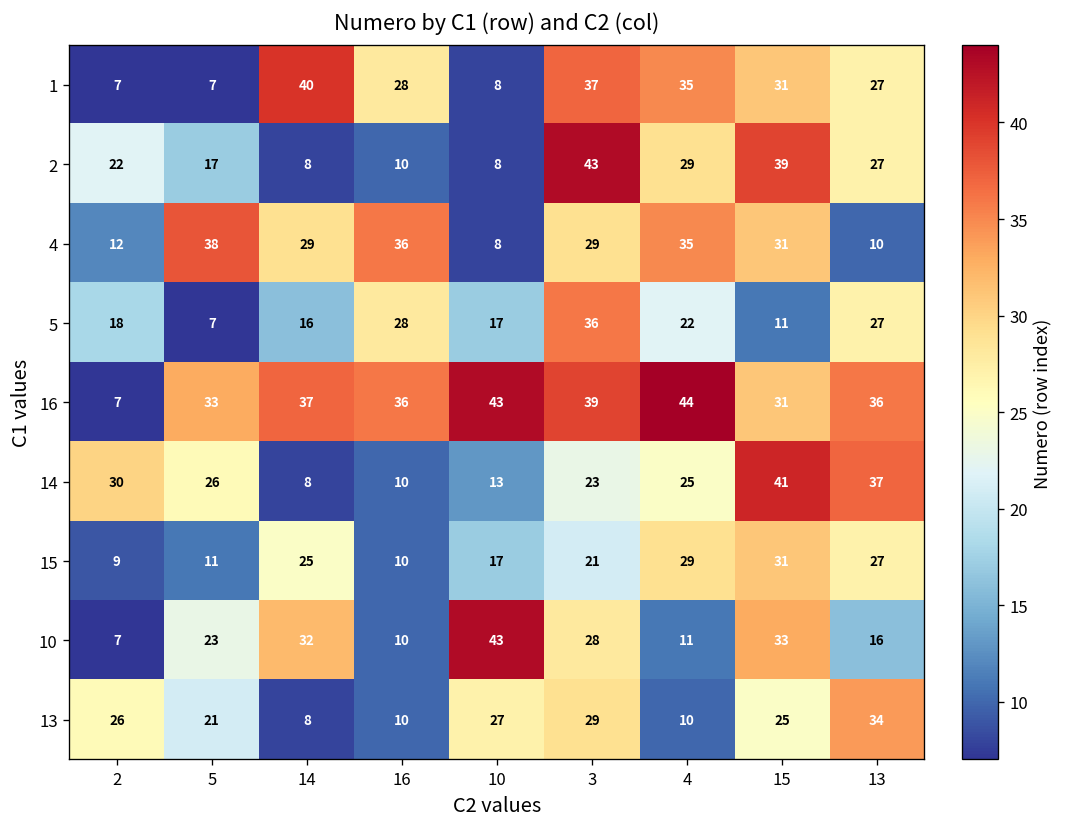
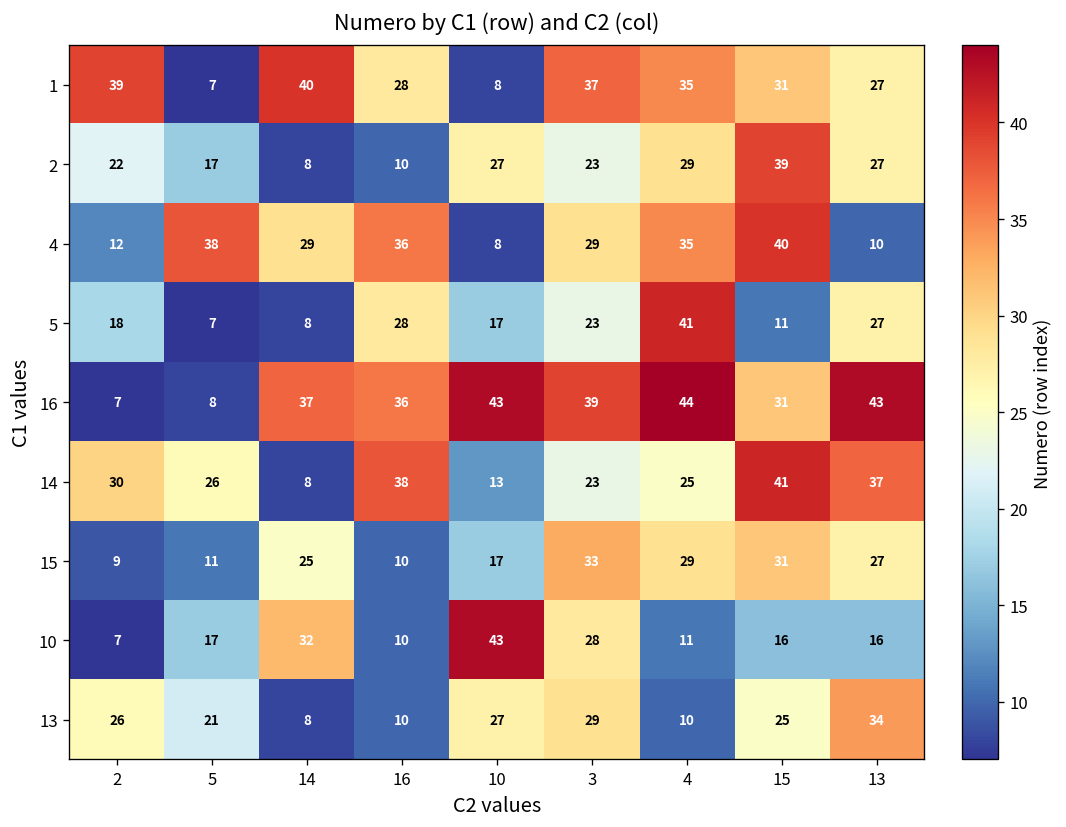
1, 2: 7 -> 39
2, 10: 8 -> 27
2, 3: 43 -> 23
4, 15: 31 -> 40
5, 14: 16 -> 8
5, 3: 36 -> 23
5, 4: 22 -> 41
16, 5: 33 -> 8
16, 13: 36 -> 43
14, 16: 10 -> 38
15, 3: 21 -> 33
10, 5: 23 -> 17
10, 15: 33 -> 16
